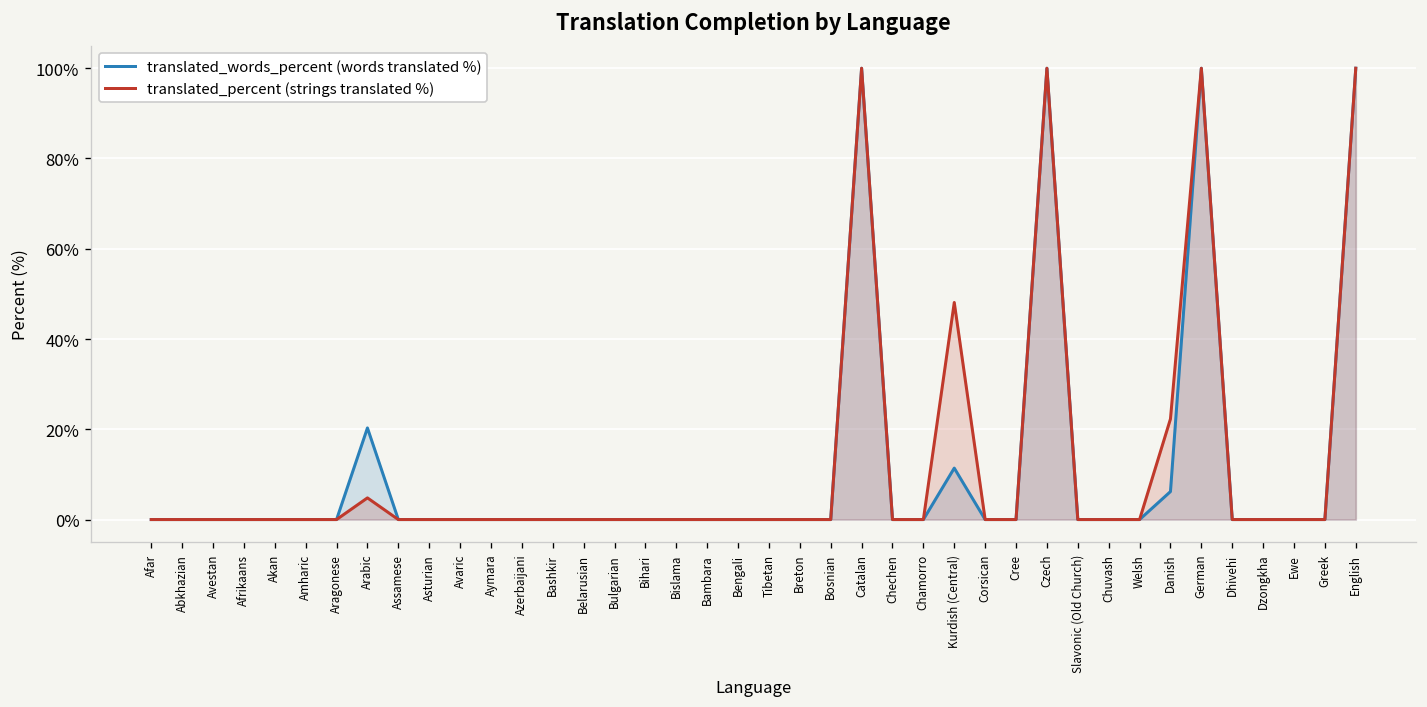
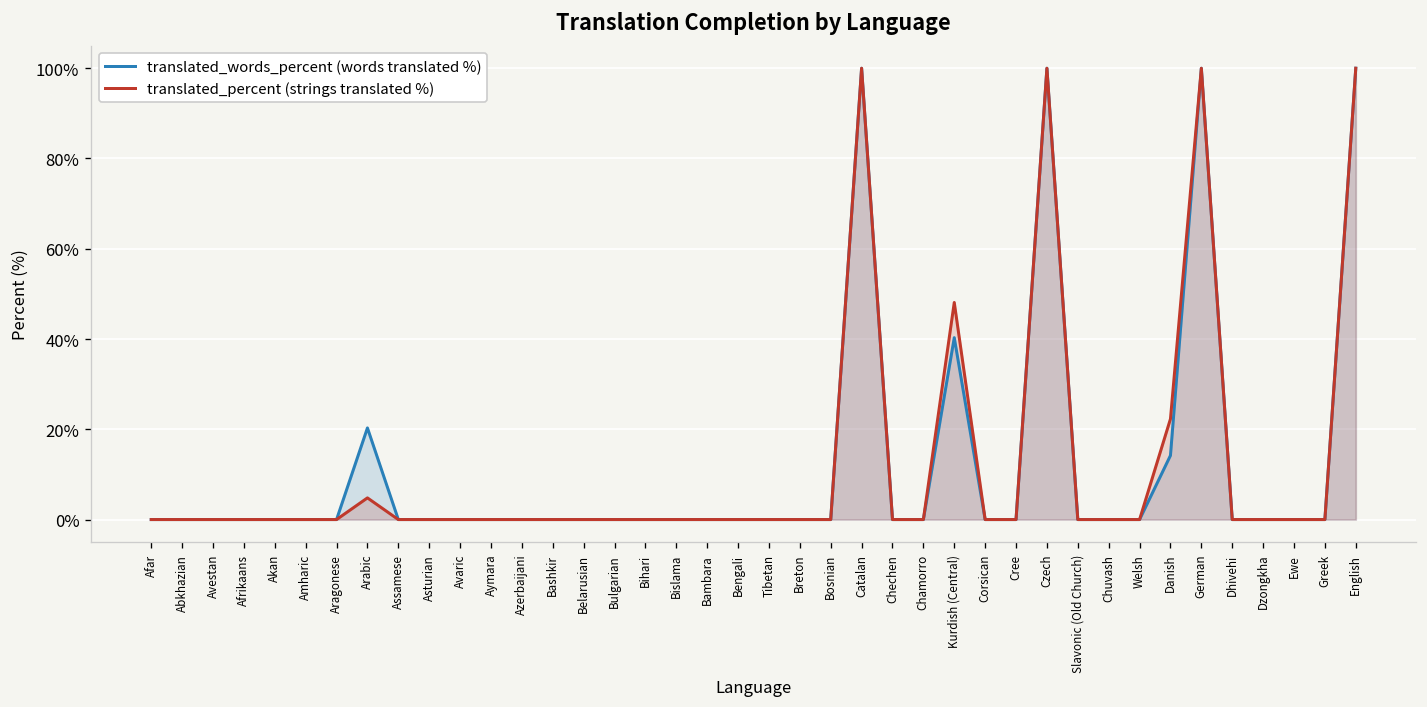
translated_words_percent (words translated %), Kurdish (Central): 11% -> 40%
translated_words_percent (words translated %), Danish: 6% -> 14%
